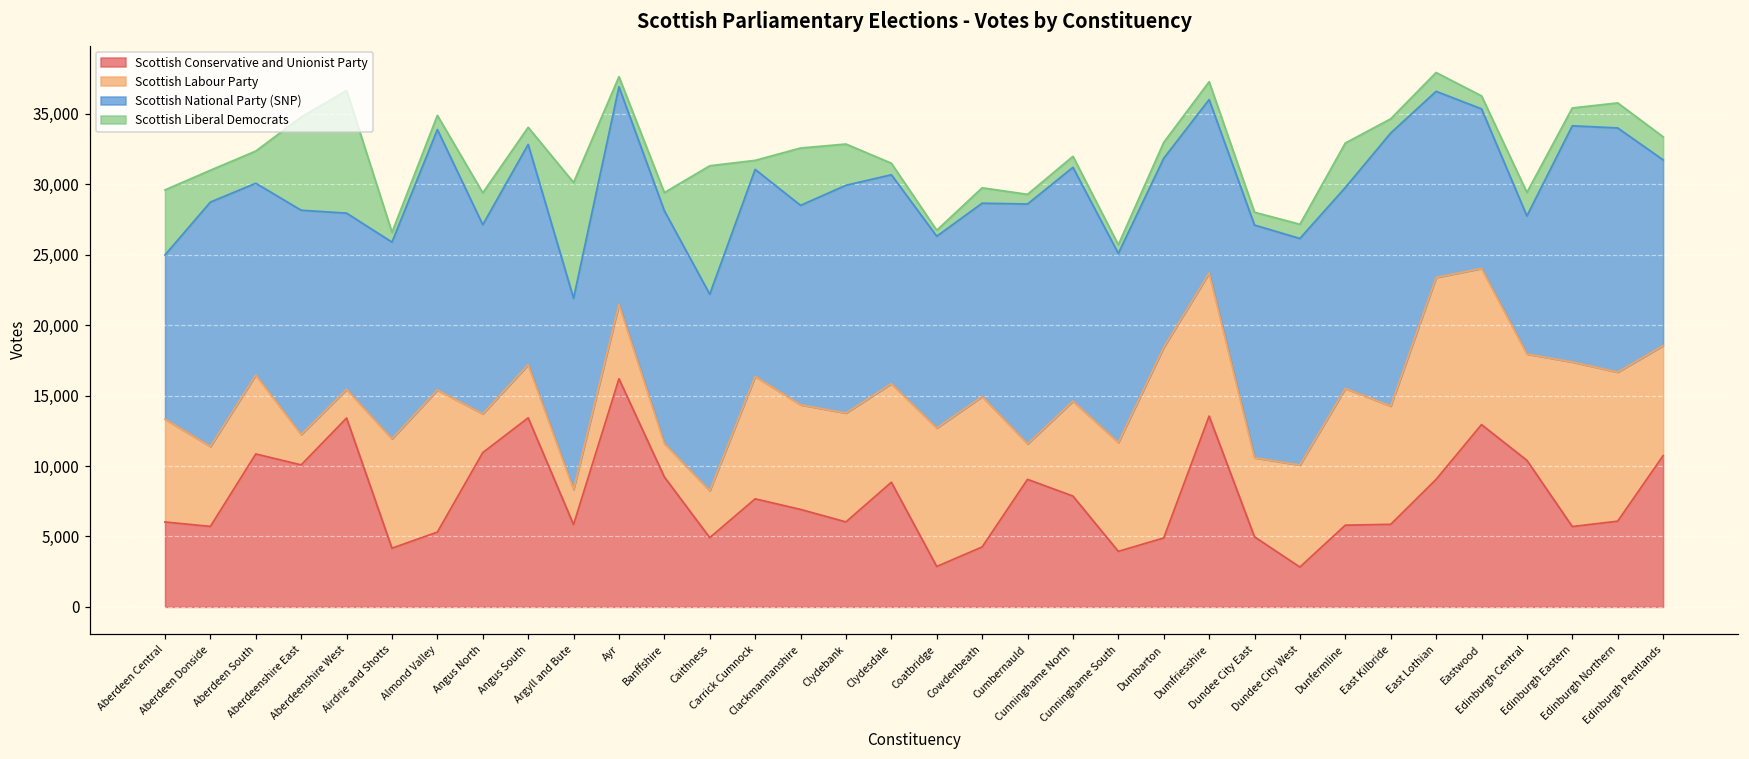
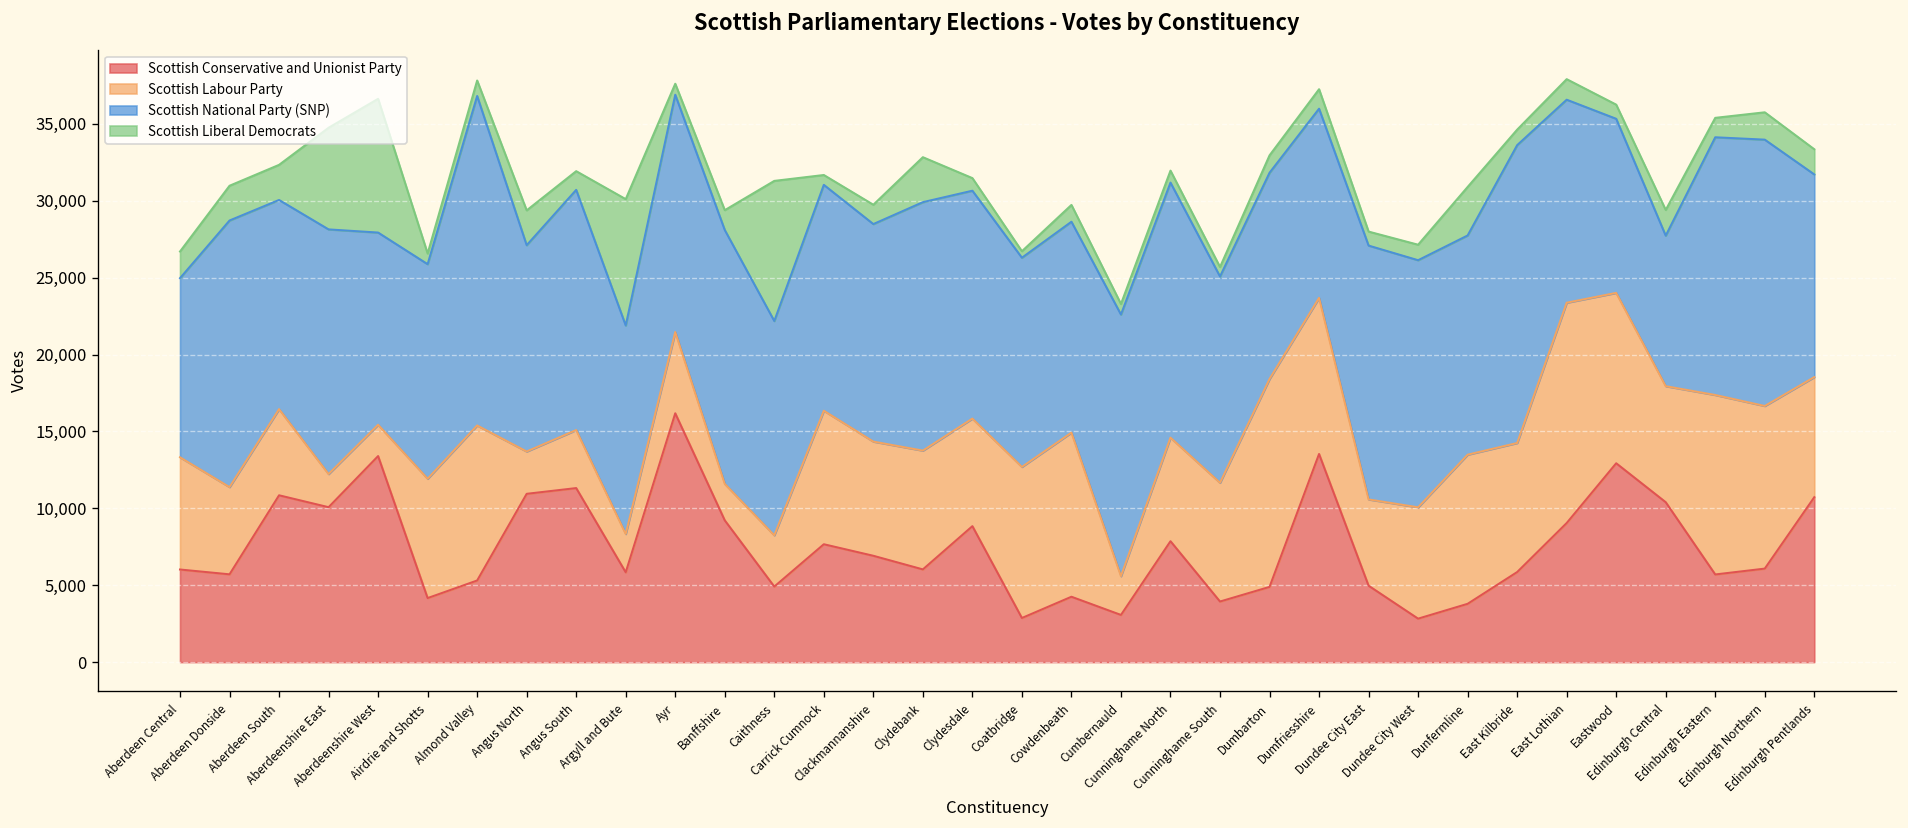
Scottish Liberal Democrats, Aberdeen Central: 4,600 -> 1,700
Scottish National Party (SNP), Almond Valley: 18,500 -> 21,400
Scottish Conservative and Unionist Party, Angus South: 13,400 -> 11,300
Scottish Liberal Democrats, Clackmannanshire: 4,100 -> 1,300
Scottish Conservative and Unionist Party, Cumbernauld: 9,000 -> 3,100
Scottish Conservative and Unionist Party, Dunfermline: 5,800 -> 3,800
